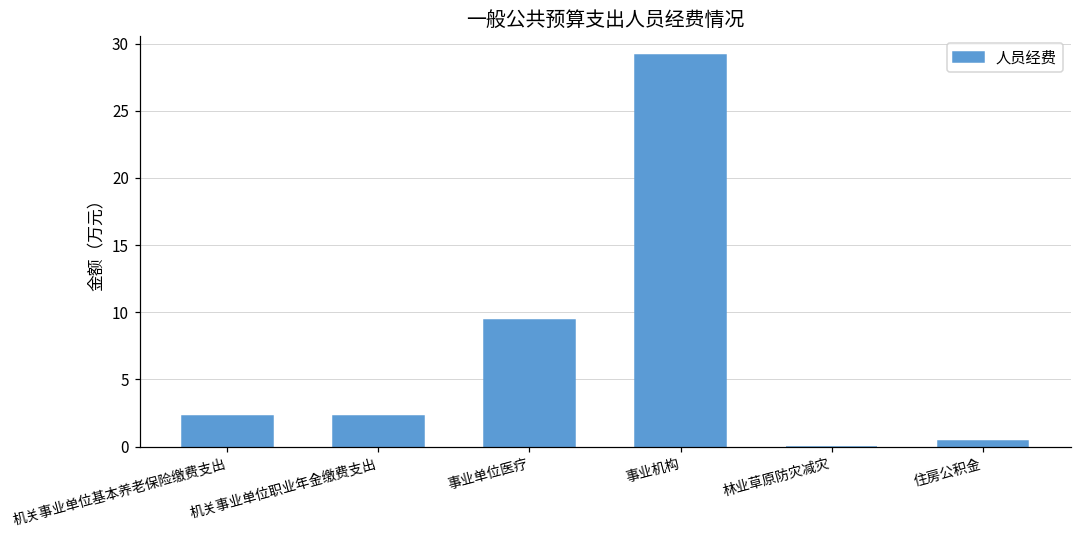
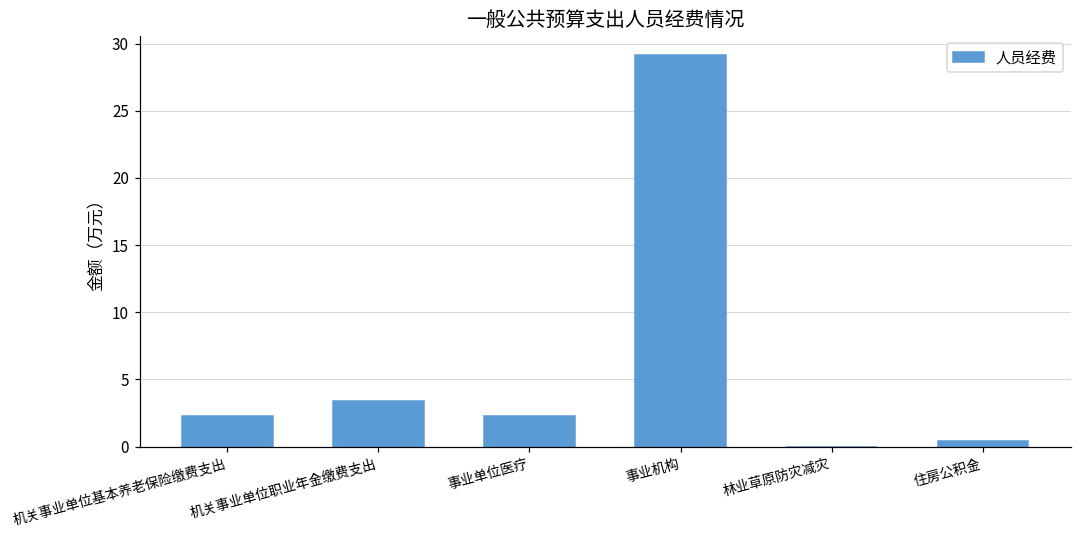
机关事业单位职业年金缴费支出: 2.3 -> 3.4
事业单位医疗: 9.4 -> 2.3
